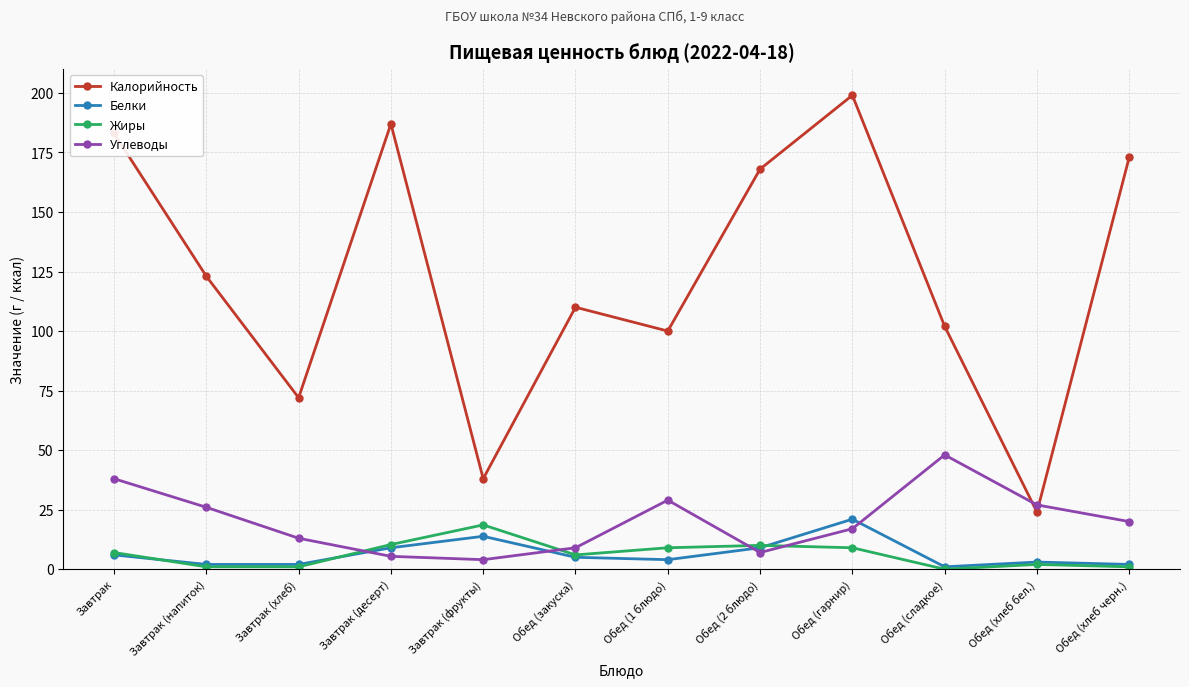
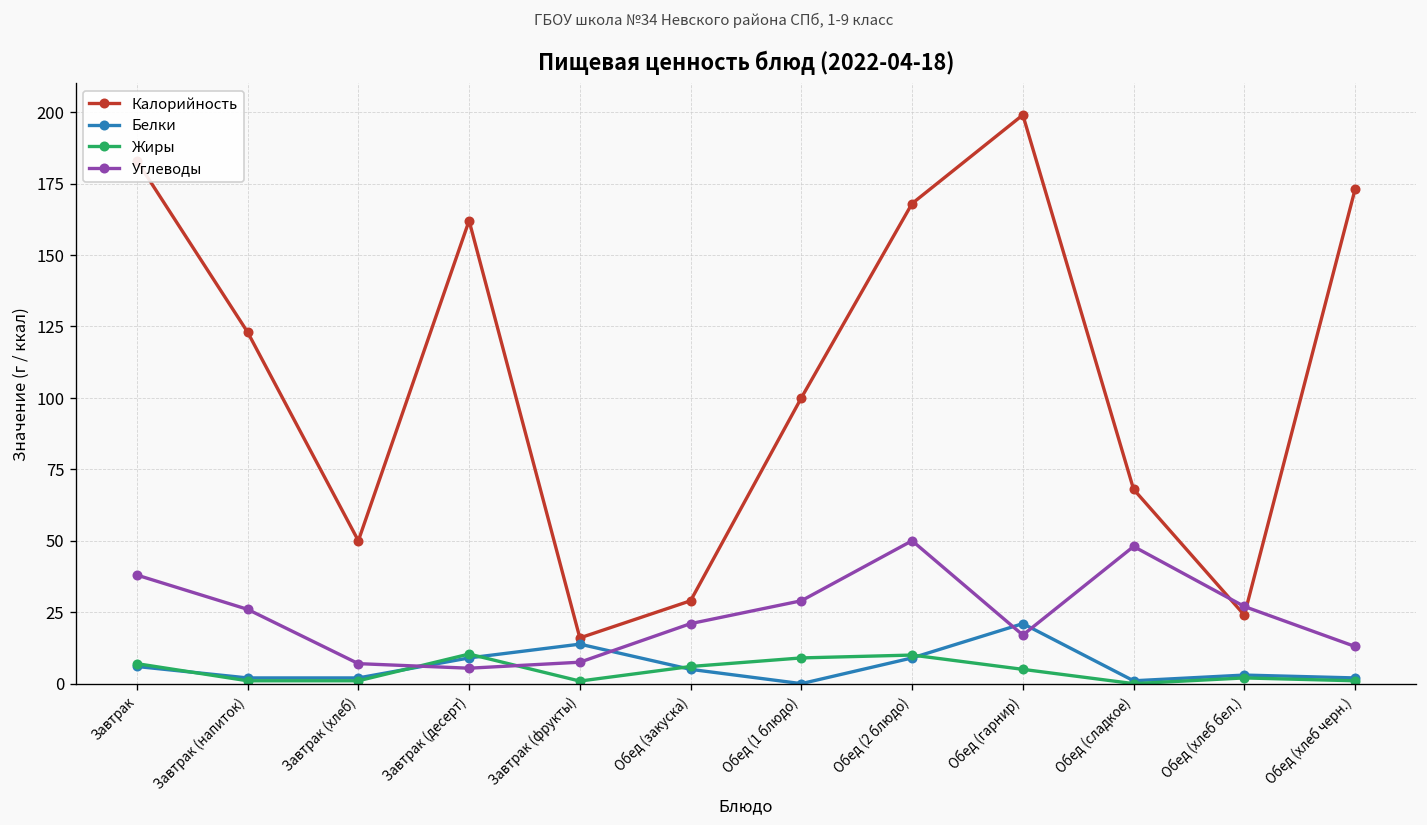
Калорийность, Завтрак (хлеб): 72 -> 50
Углеводы, Завтрак (хлеб): 13 -> 7
Калорийность, Завтрак (десерт): 187 -> 162
Калорийность, Завтрак (фрукты): 38 -> 16
Жиры, Завтрак (фрукты): 19 -> 1
Углеводы, Завтрак (фрукты): 4 -> 8
Калорийность, Обед (закуска): 110 -> 29
Углеводы, Обед (закуска): 9 -> 21
Белки, Обед (1 блюдо): 4 -> 0
Углеводы, Обед (2 блюдо): 7 -> 50
Жиры, Обед (гарнир): 9 -> 5
Калорийность, Обед (сладкое): 102 -> 68
Углеводы, Обед (хлеб черн.): 20 -> 13
